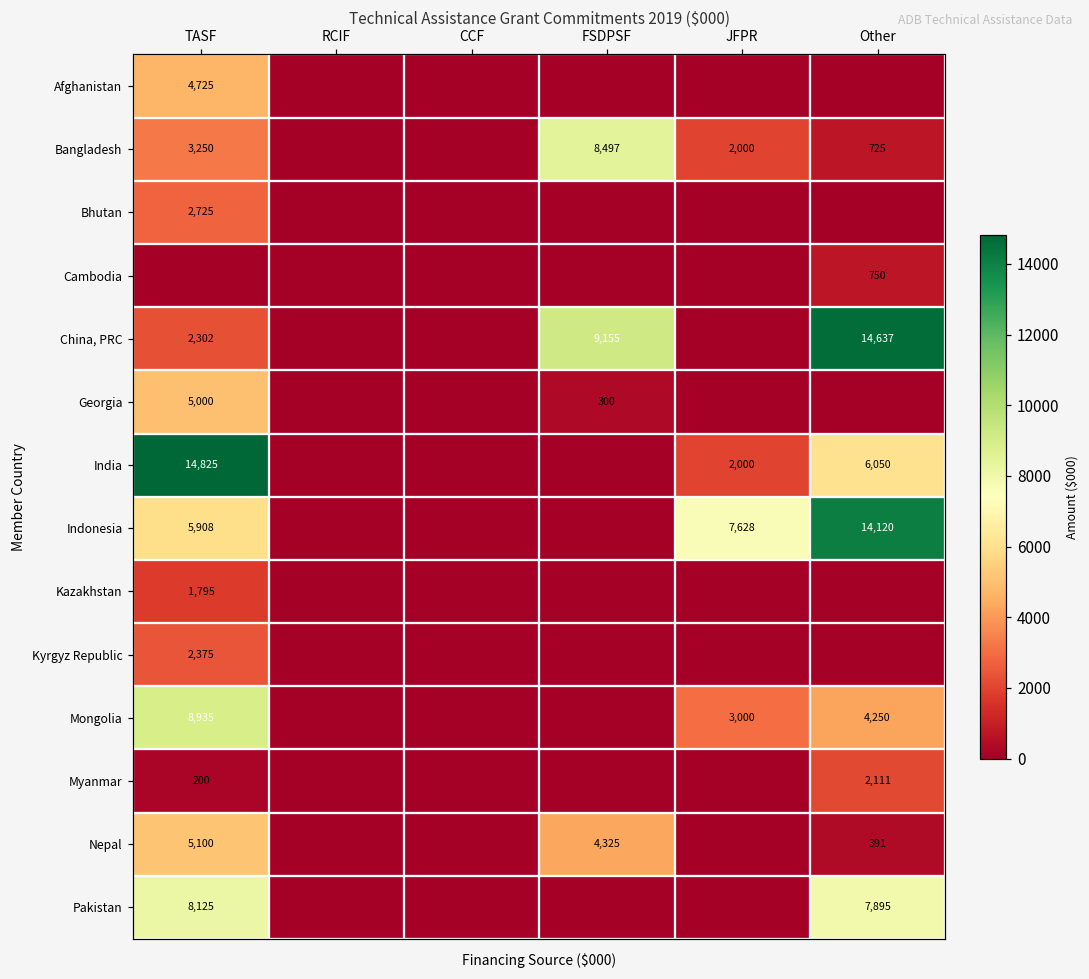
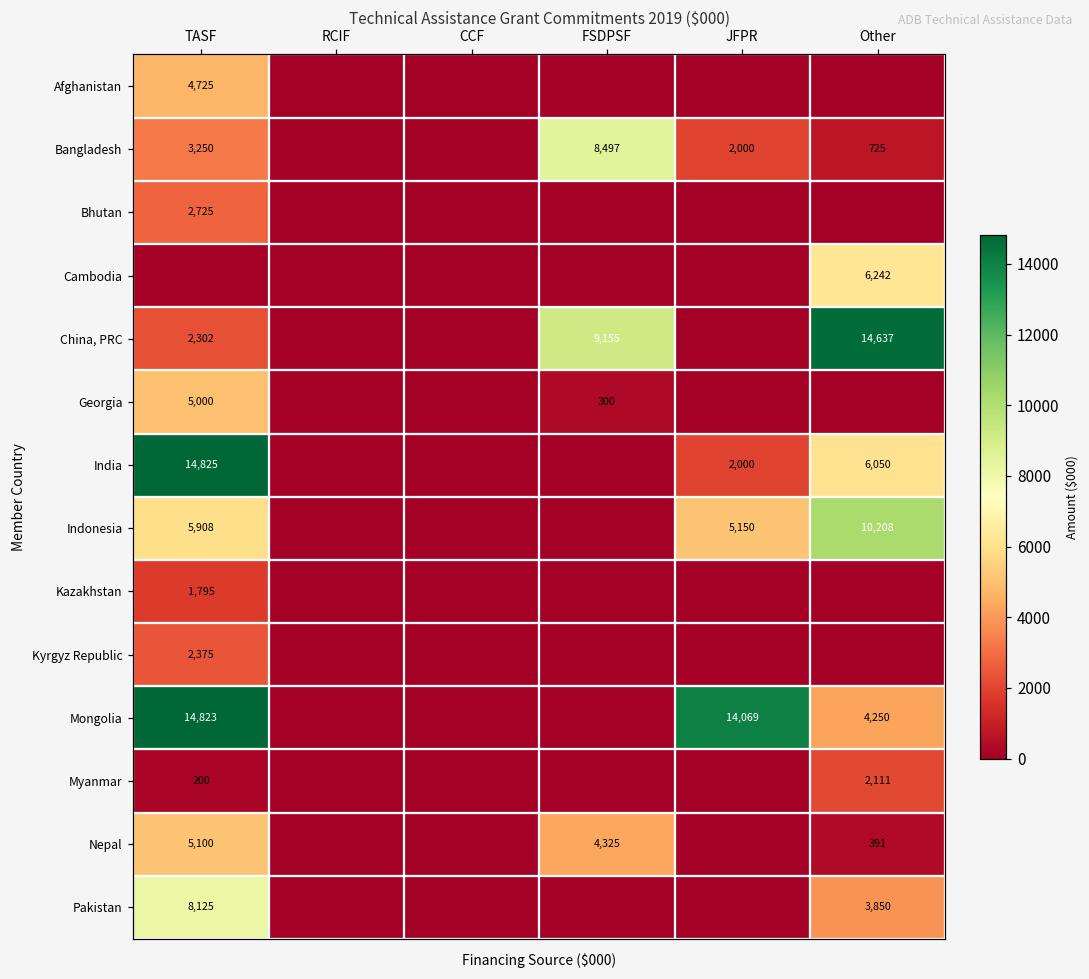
Cambodia, Other: 750 -> 6,242
Indonesia, JFPR: 7,628 -> 5,150
Indonesia, Other: 14,120 -> 10,208
Mongolia, TASF: 8,935 -> 14,823
Mongolia, JFPR: 3,000 -> 14,069
Pakistan, Other: 7,895 -> 3,850
